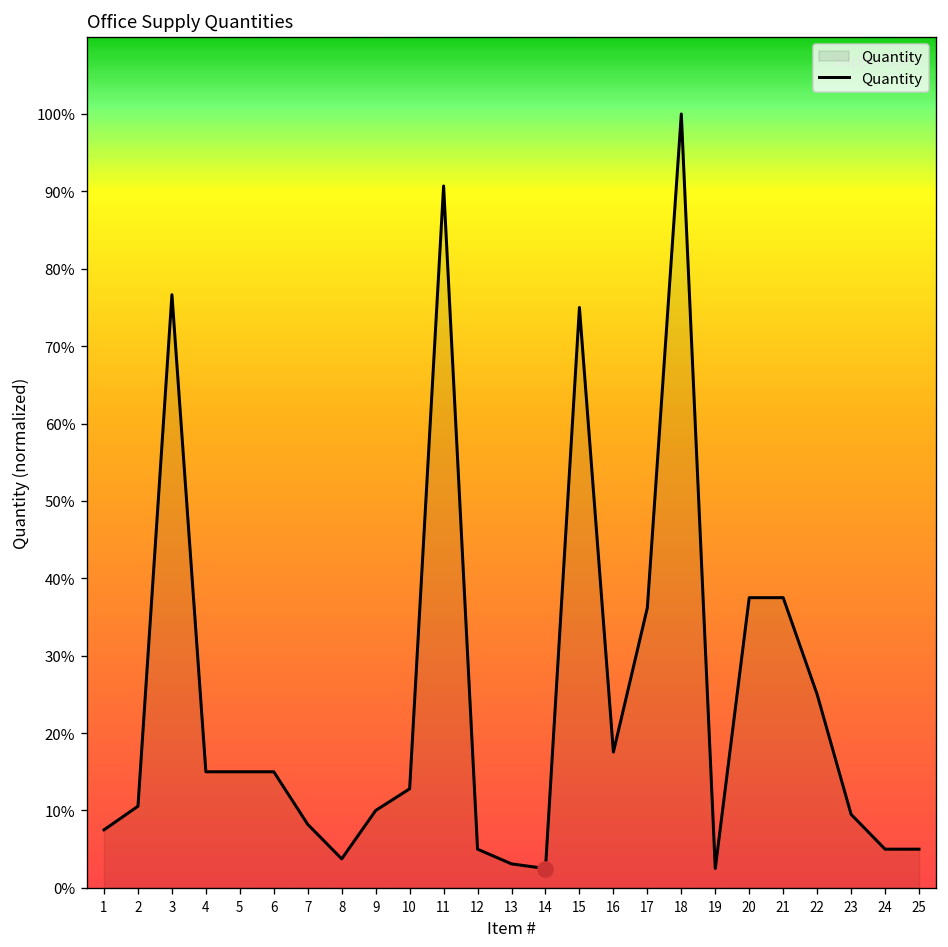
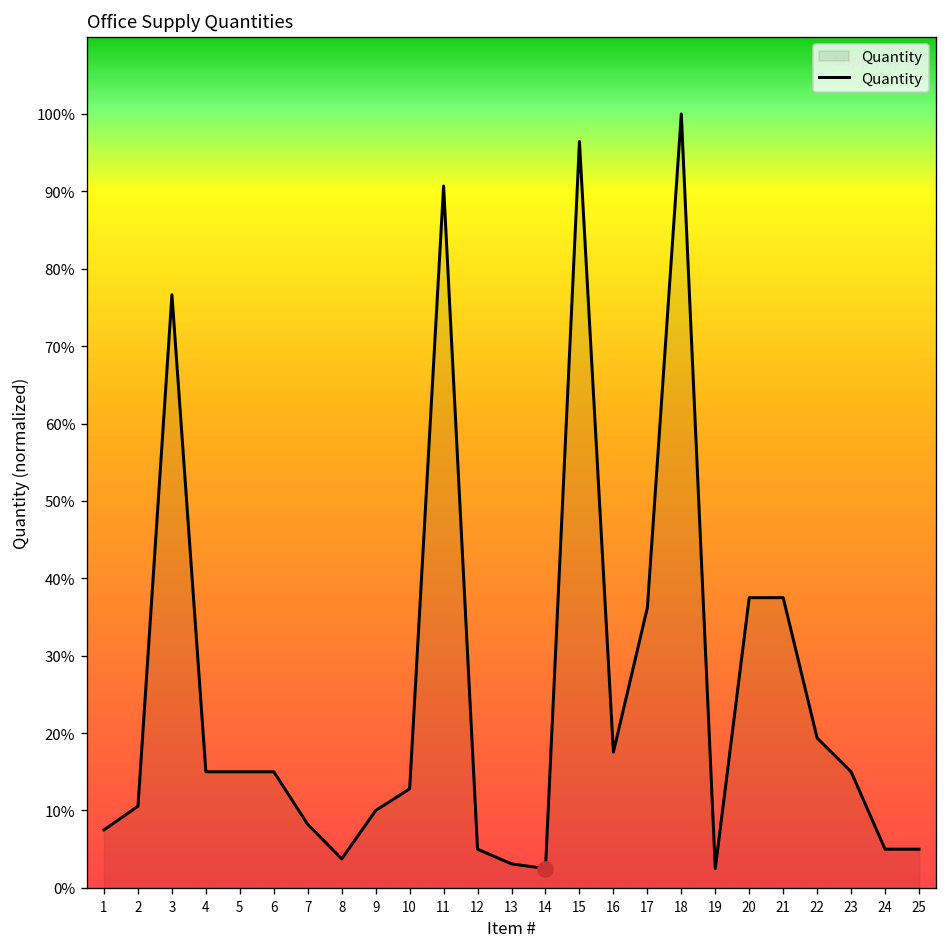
Quantity, 15: 75% -> 96%
Quantity, 22: 25% -> 19%
Quantity, 23: 10% -> 15%
